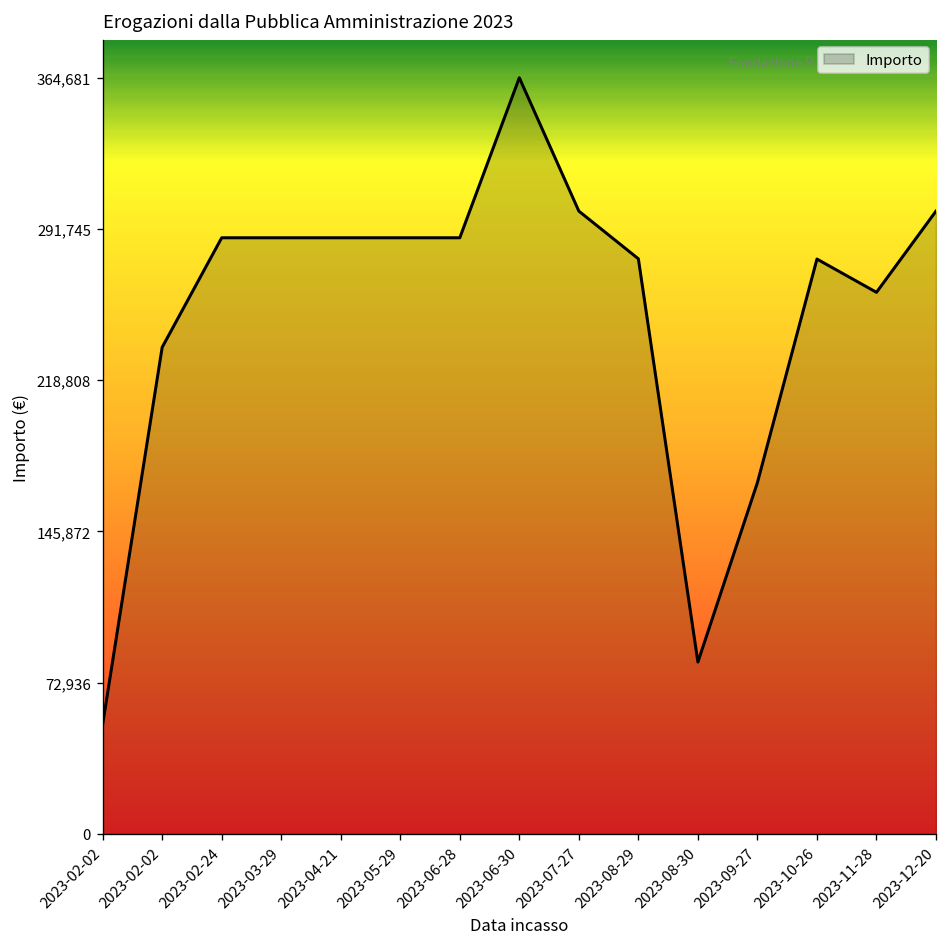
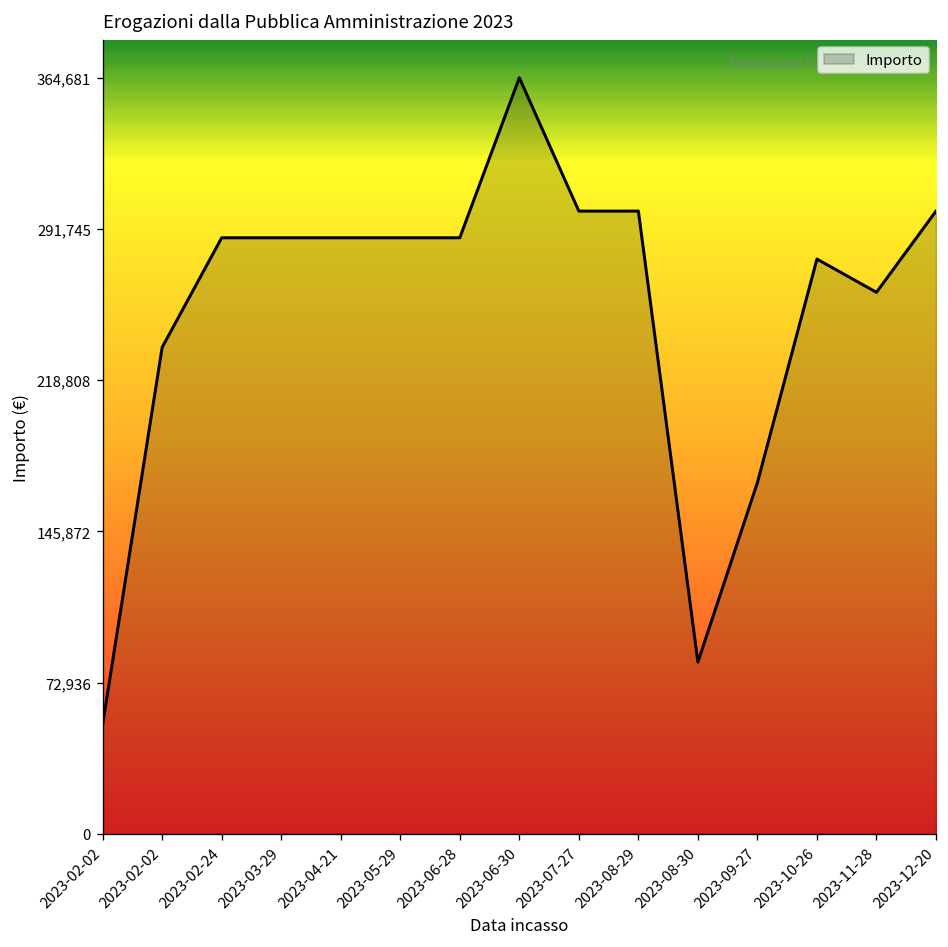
2023-08-29: 277,000 -> 300,000
